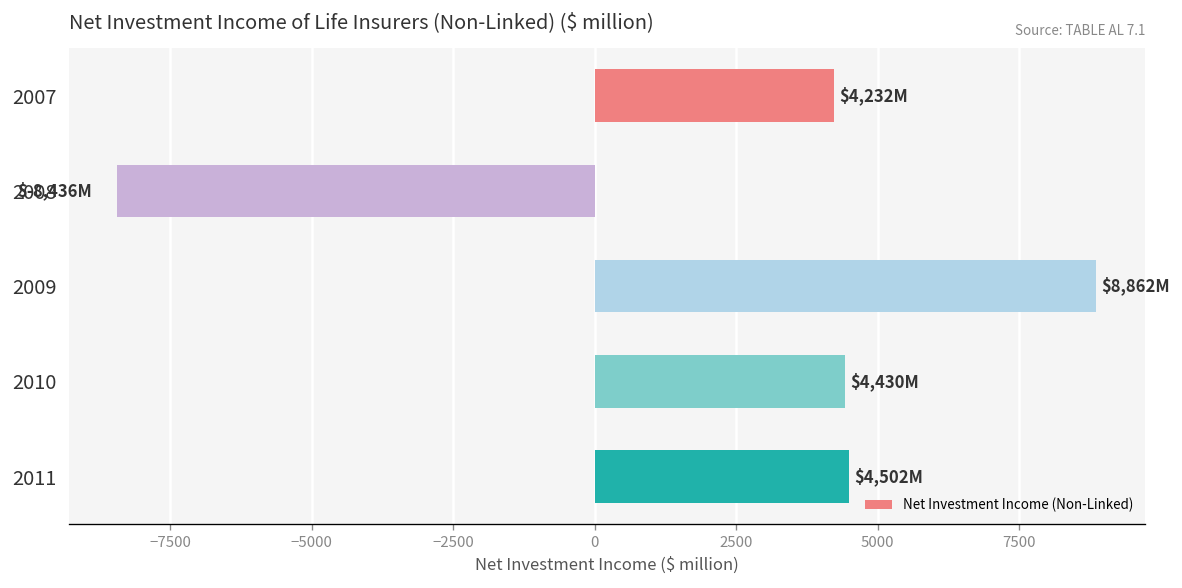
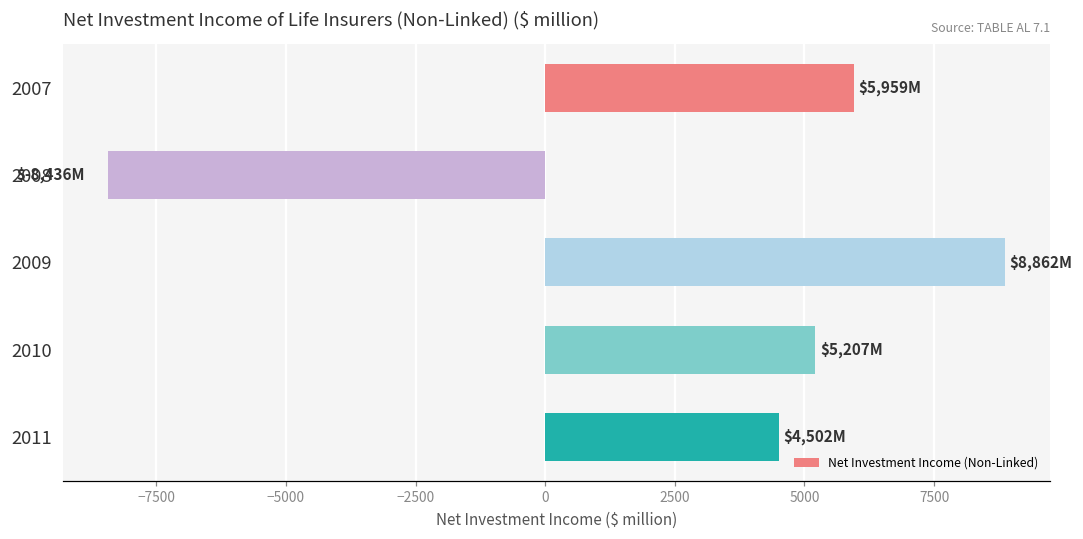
2007: $4,232M -> $5,959M
2010: $4,430M -> $5,207M
